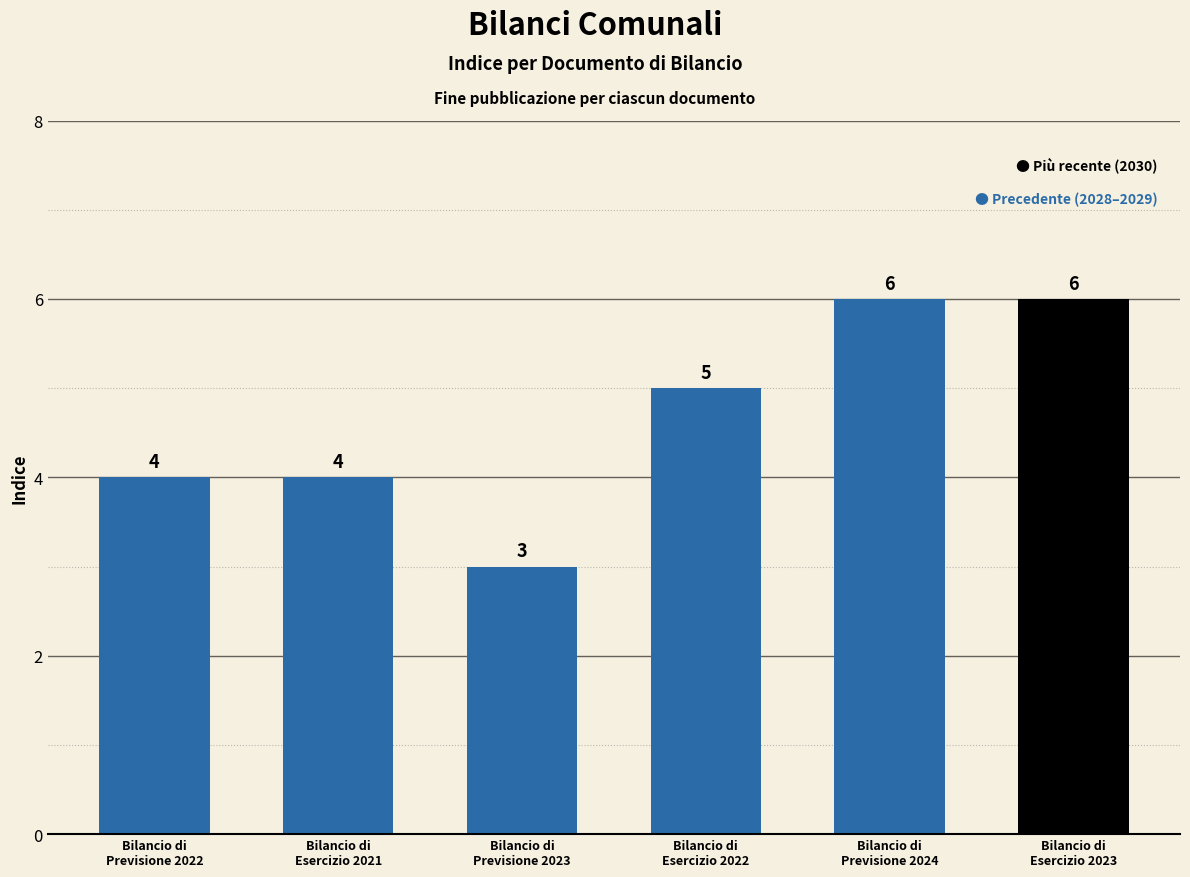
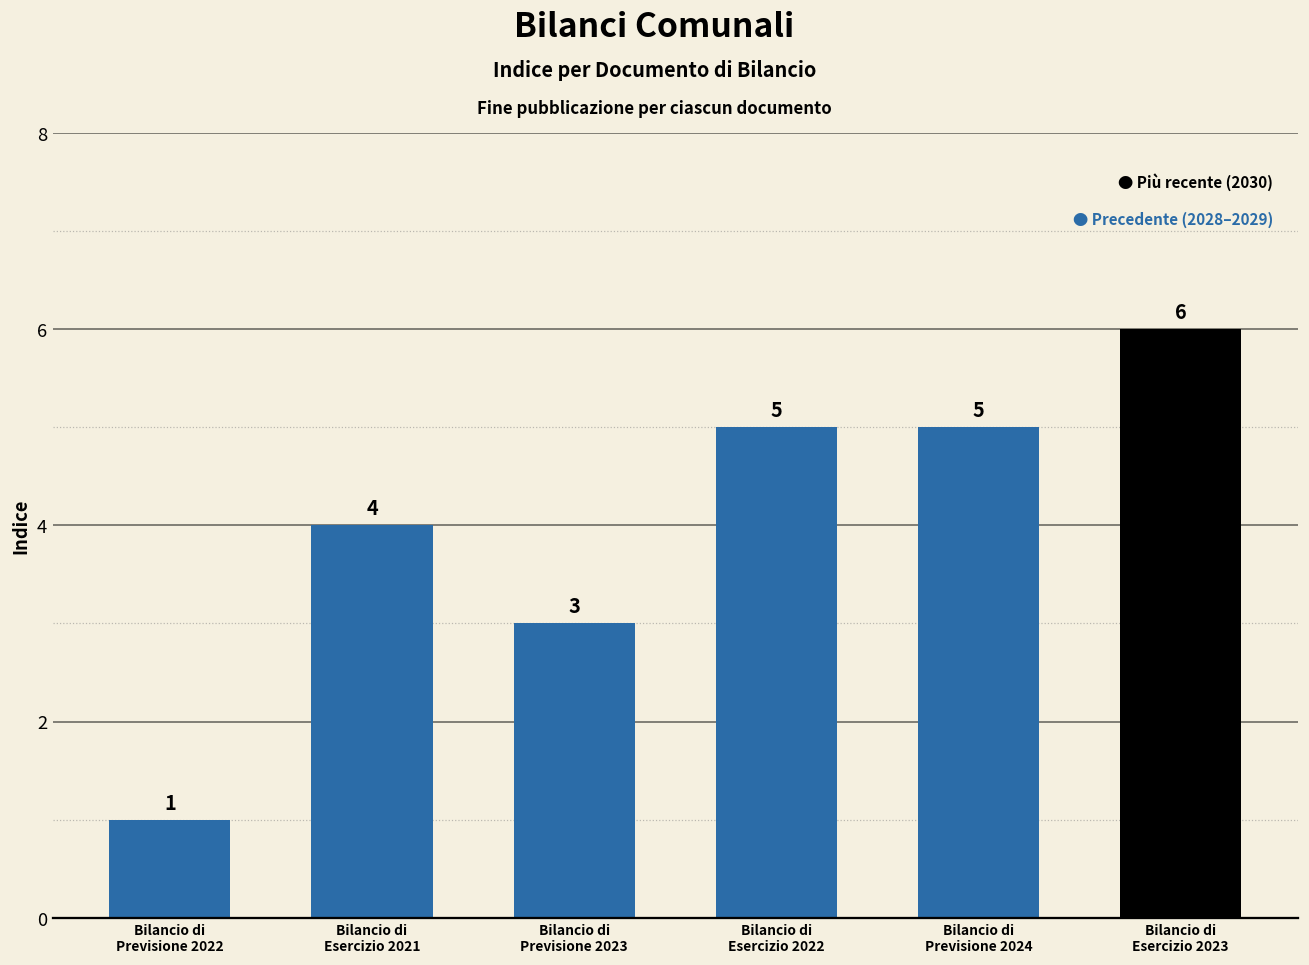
Bilancio di Previsione 2022: 4 -> 1
Bilancio di Previsione 2024: 6 -> 5
